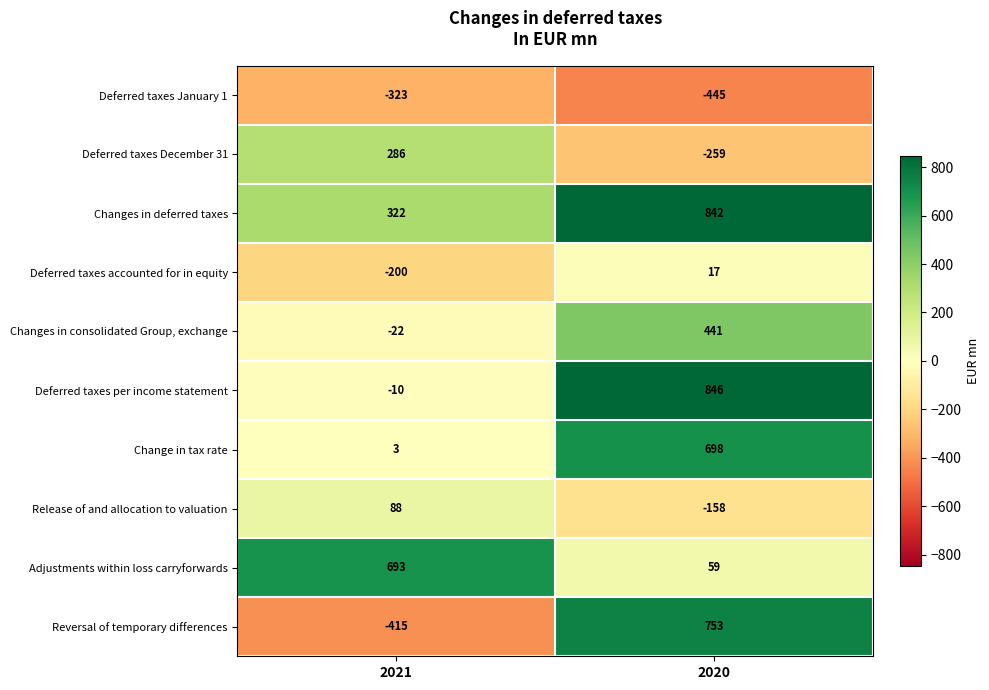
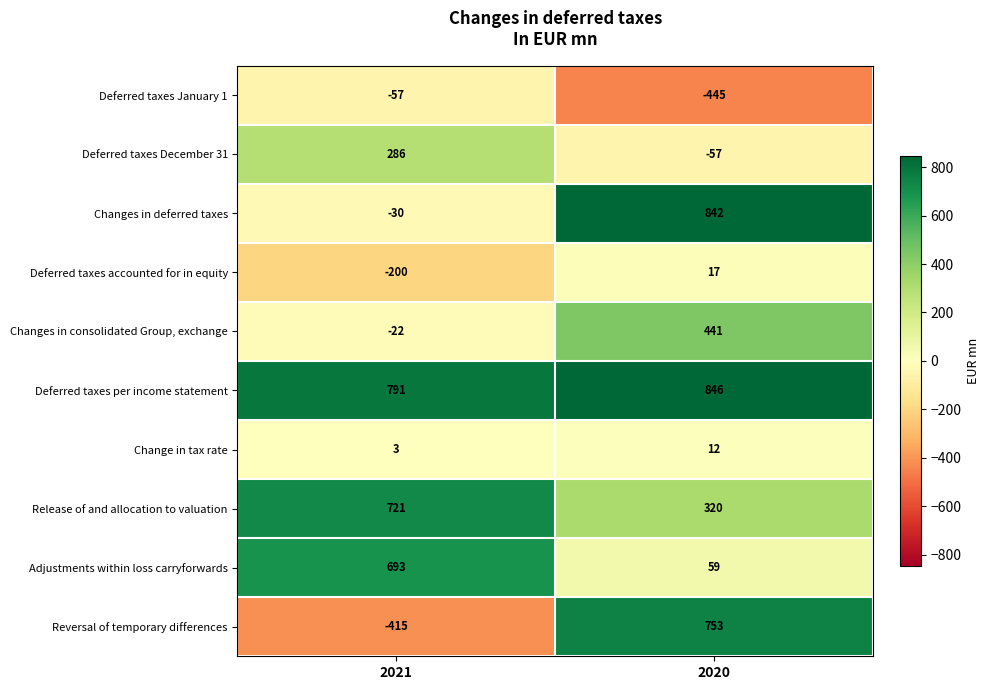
Deferred taxes January 1, 2021: -323 -> -57
Deferred taxes December 31, 2020: -259 -> -57
Changes in deferred taxes, 2021: 322 -> -30
Deferred taxes per income statement, 2021: -10 -> 791
Change in tax rate, 2020: 698 -> 12
Release of and allocation to valuation, 2021: 88 -> 721
Release of and allocation to valuation, 2020: -158 -> 320
